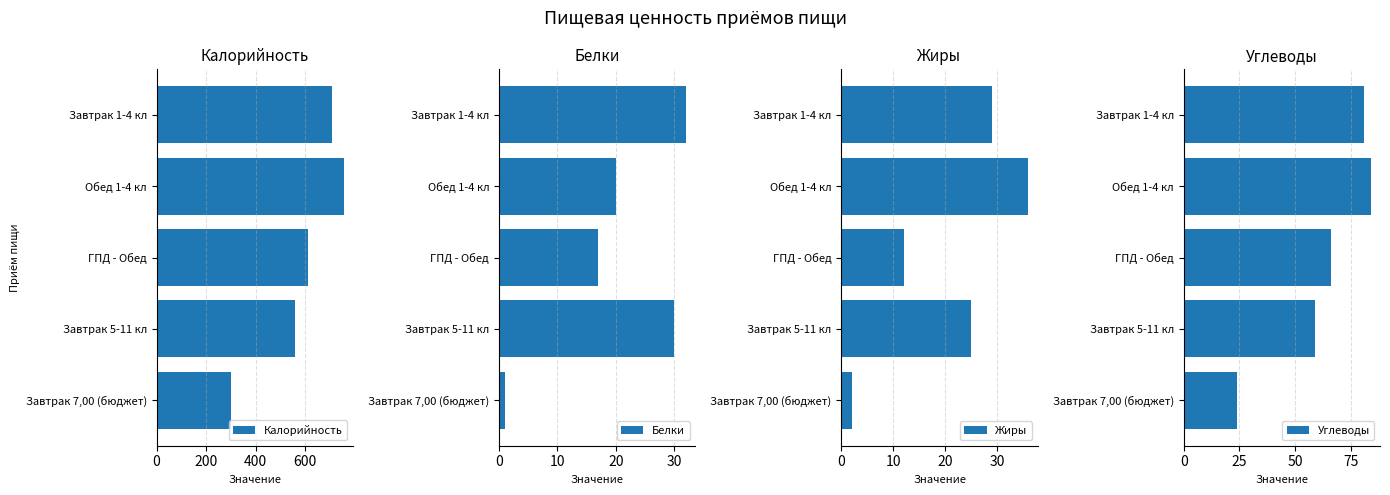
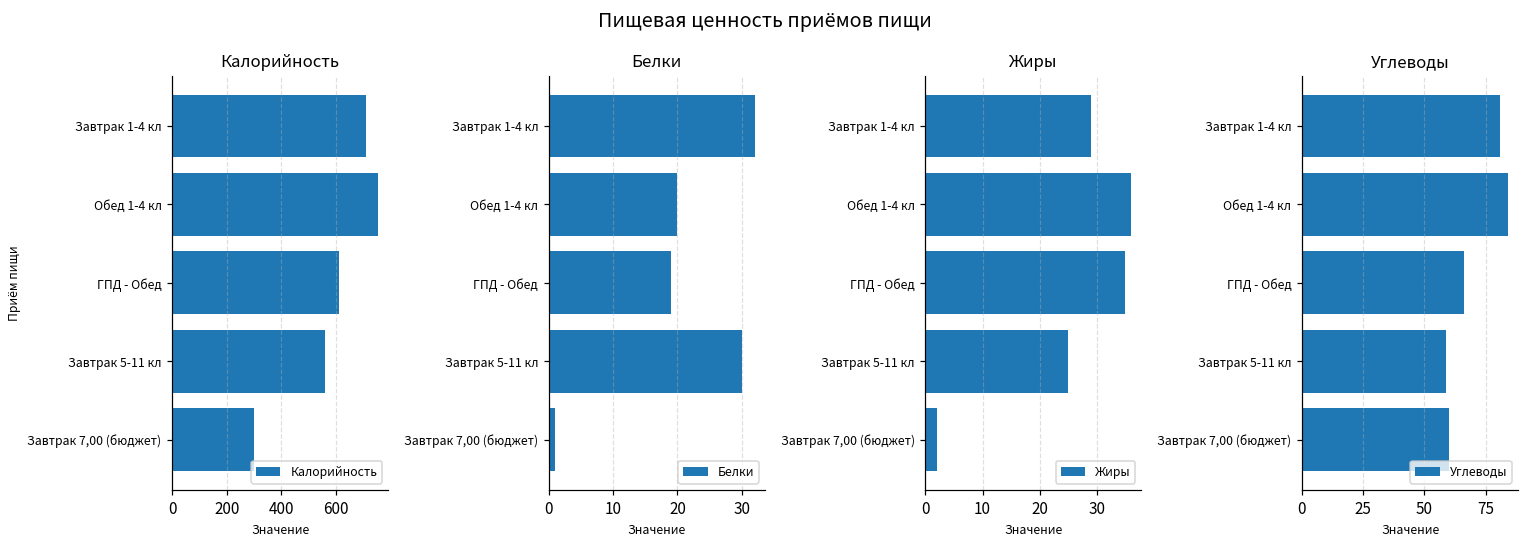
Белки, ГПД - Обед: 17 -> 19
Жиры, ГПД - Обед: 12 -> 35
Углеводы, Завтрак 7,00 (бюджет): 24 -> 60
